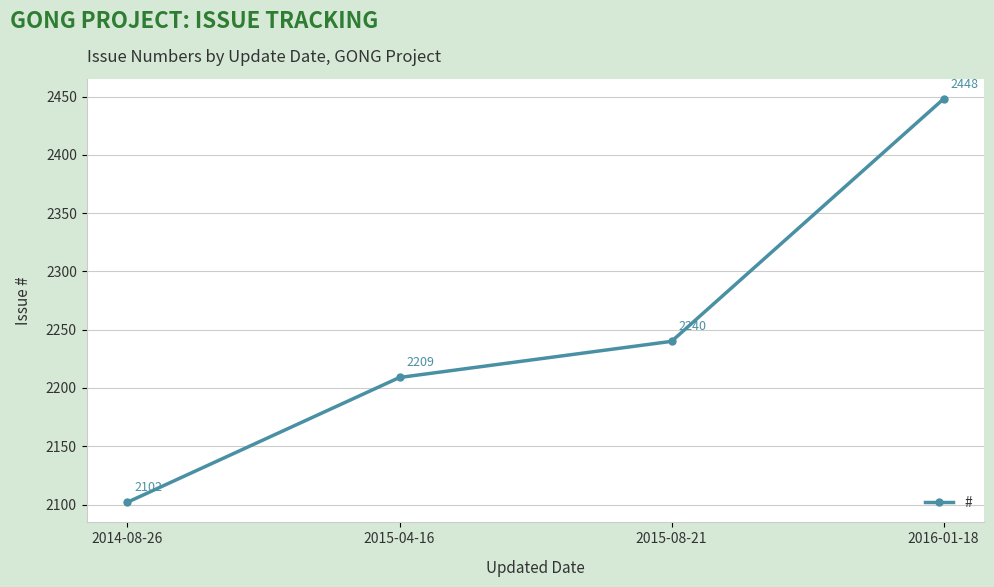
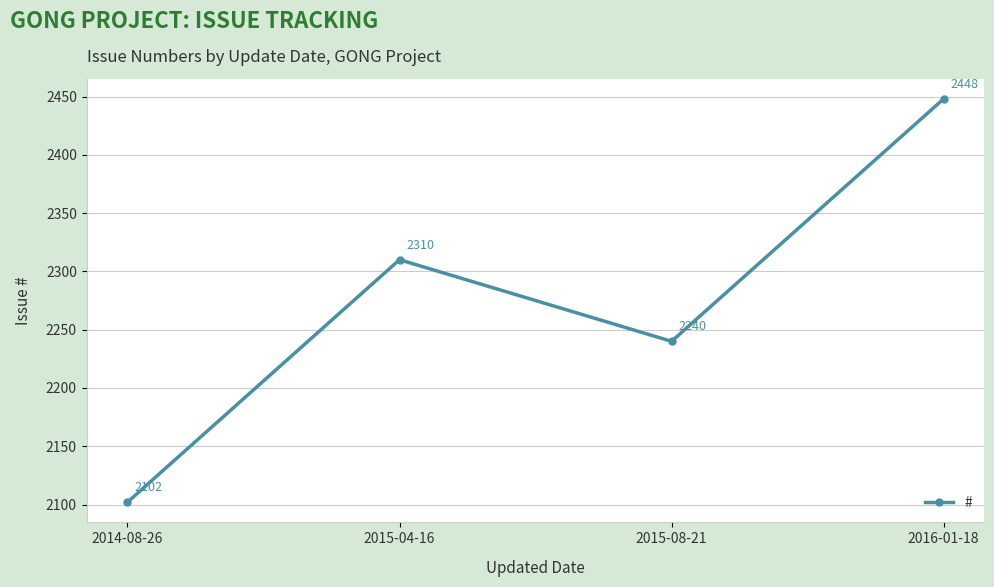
2015-04-16: 2209 -> 2310
